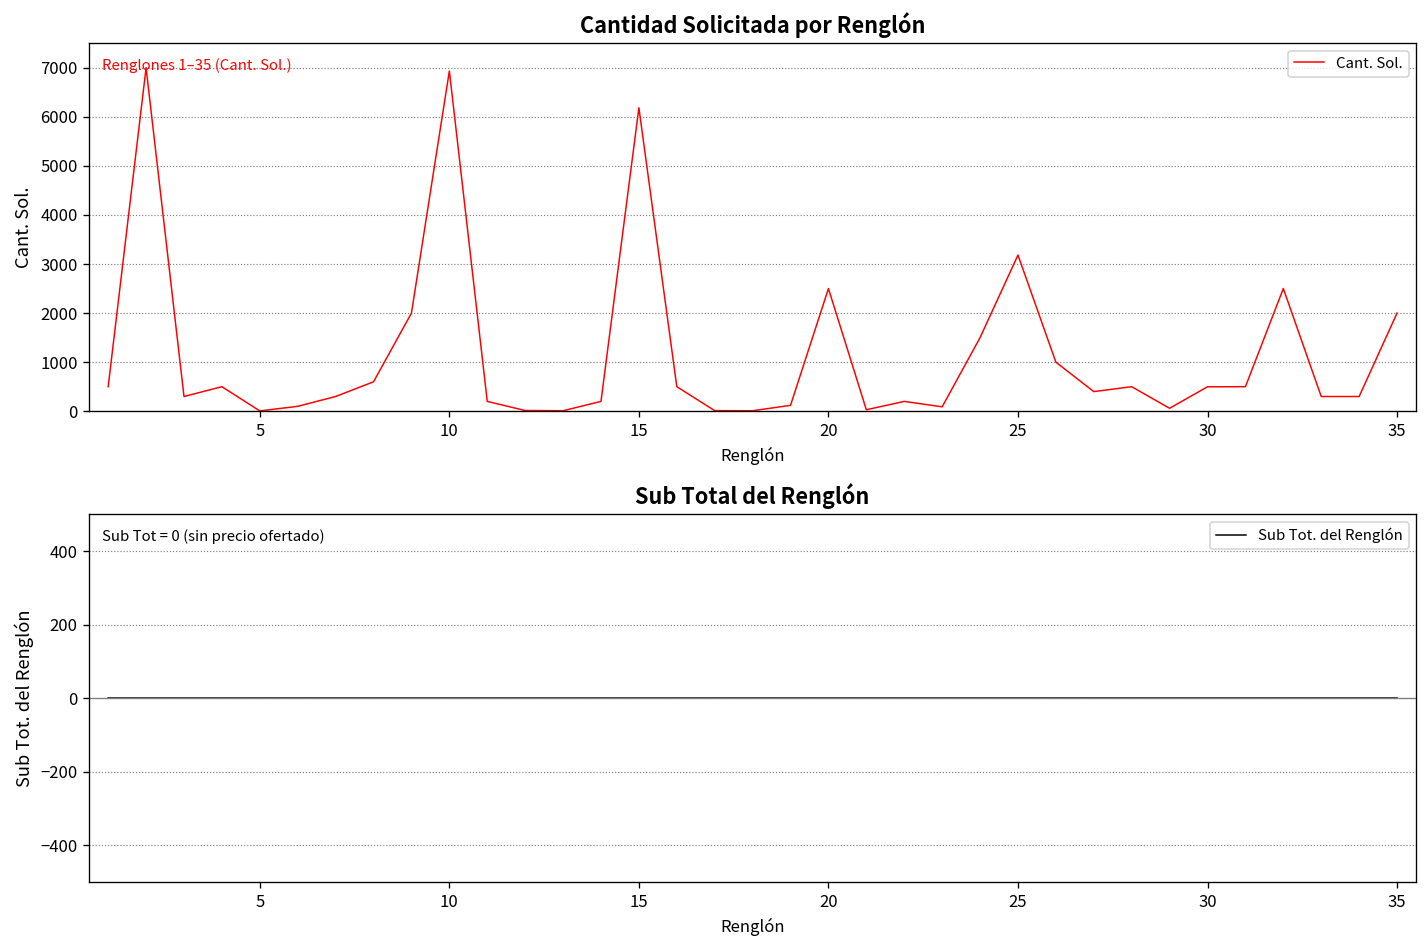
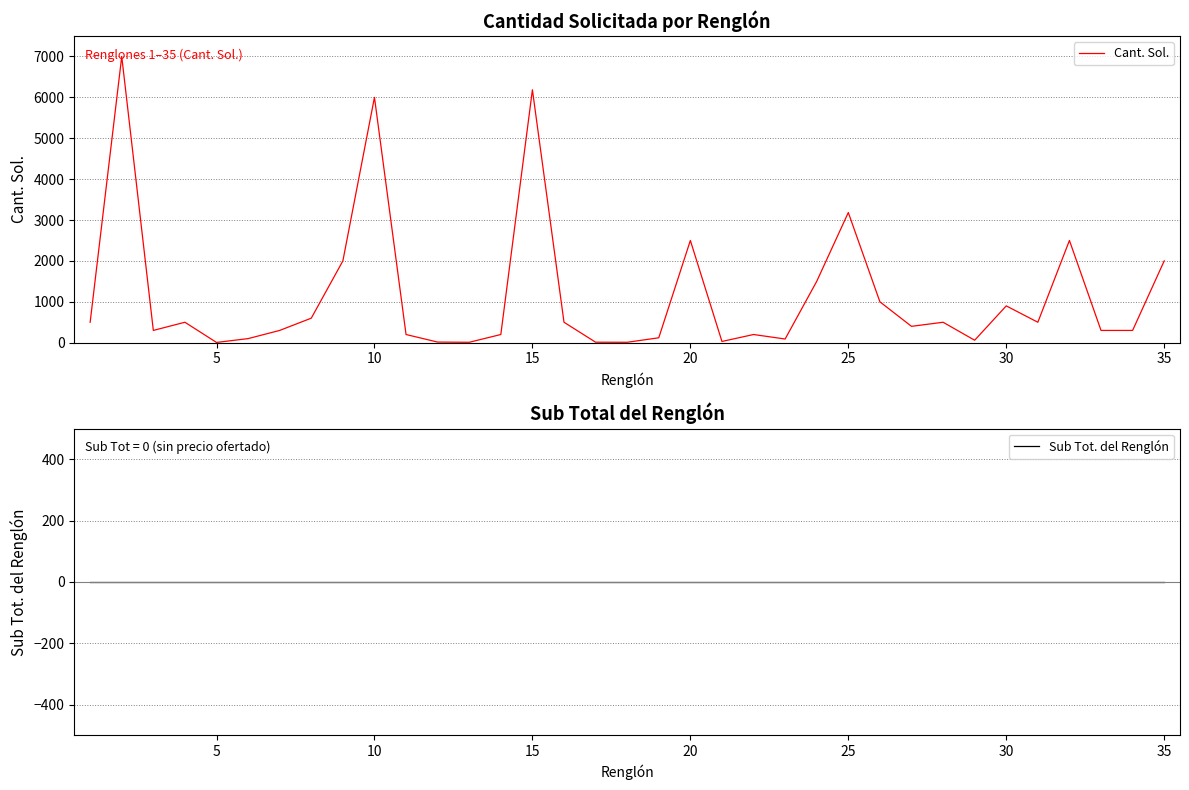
Cantidad Solicitada por Renglón, 10: 6900 -> 6000
Cantidad Solicitada por Renglón, 30: 500 -> 900
